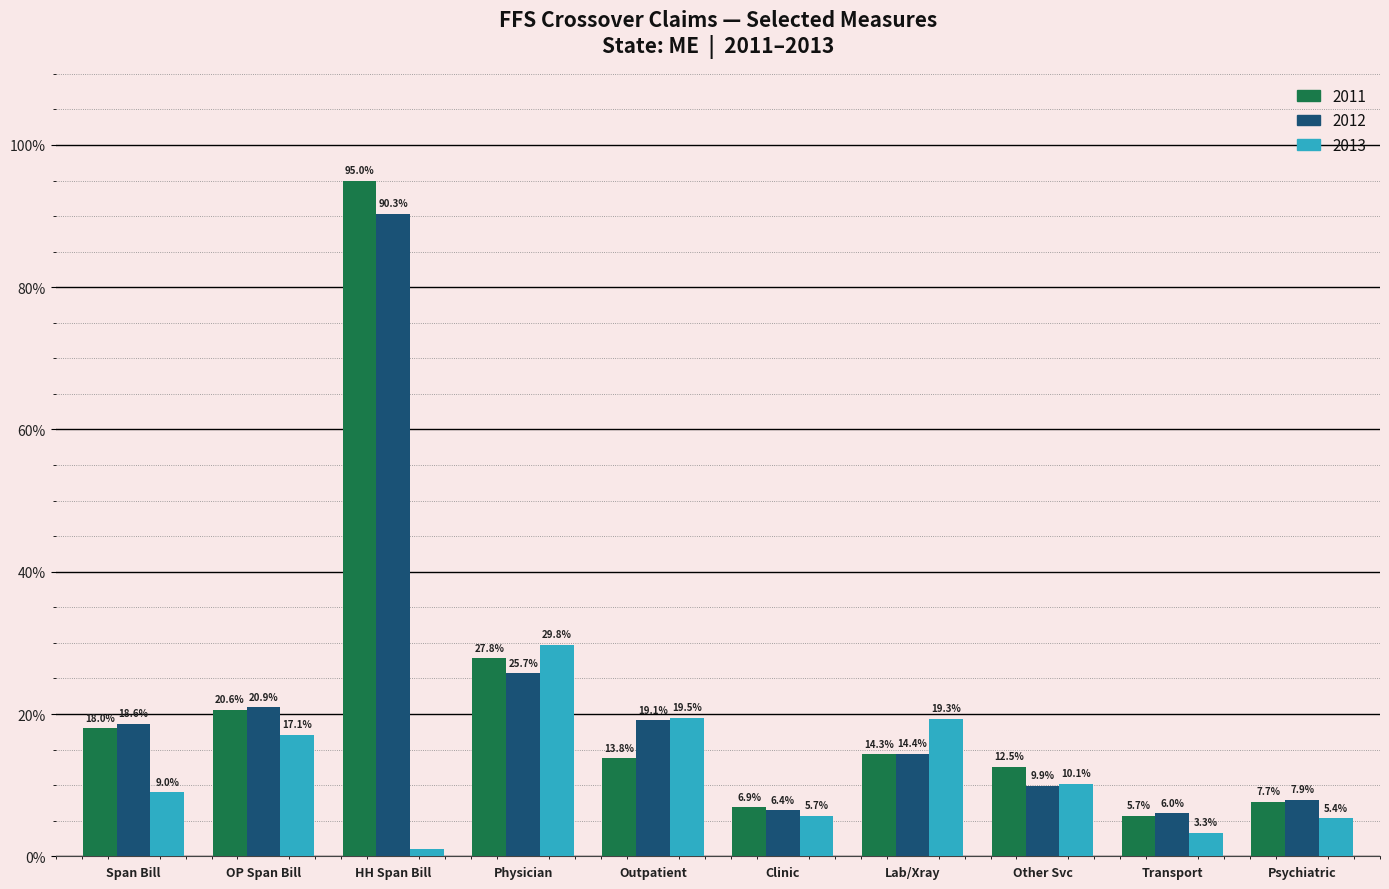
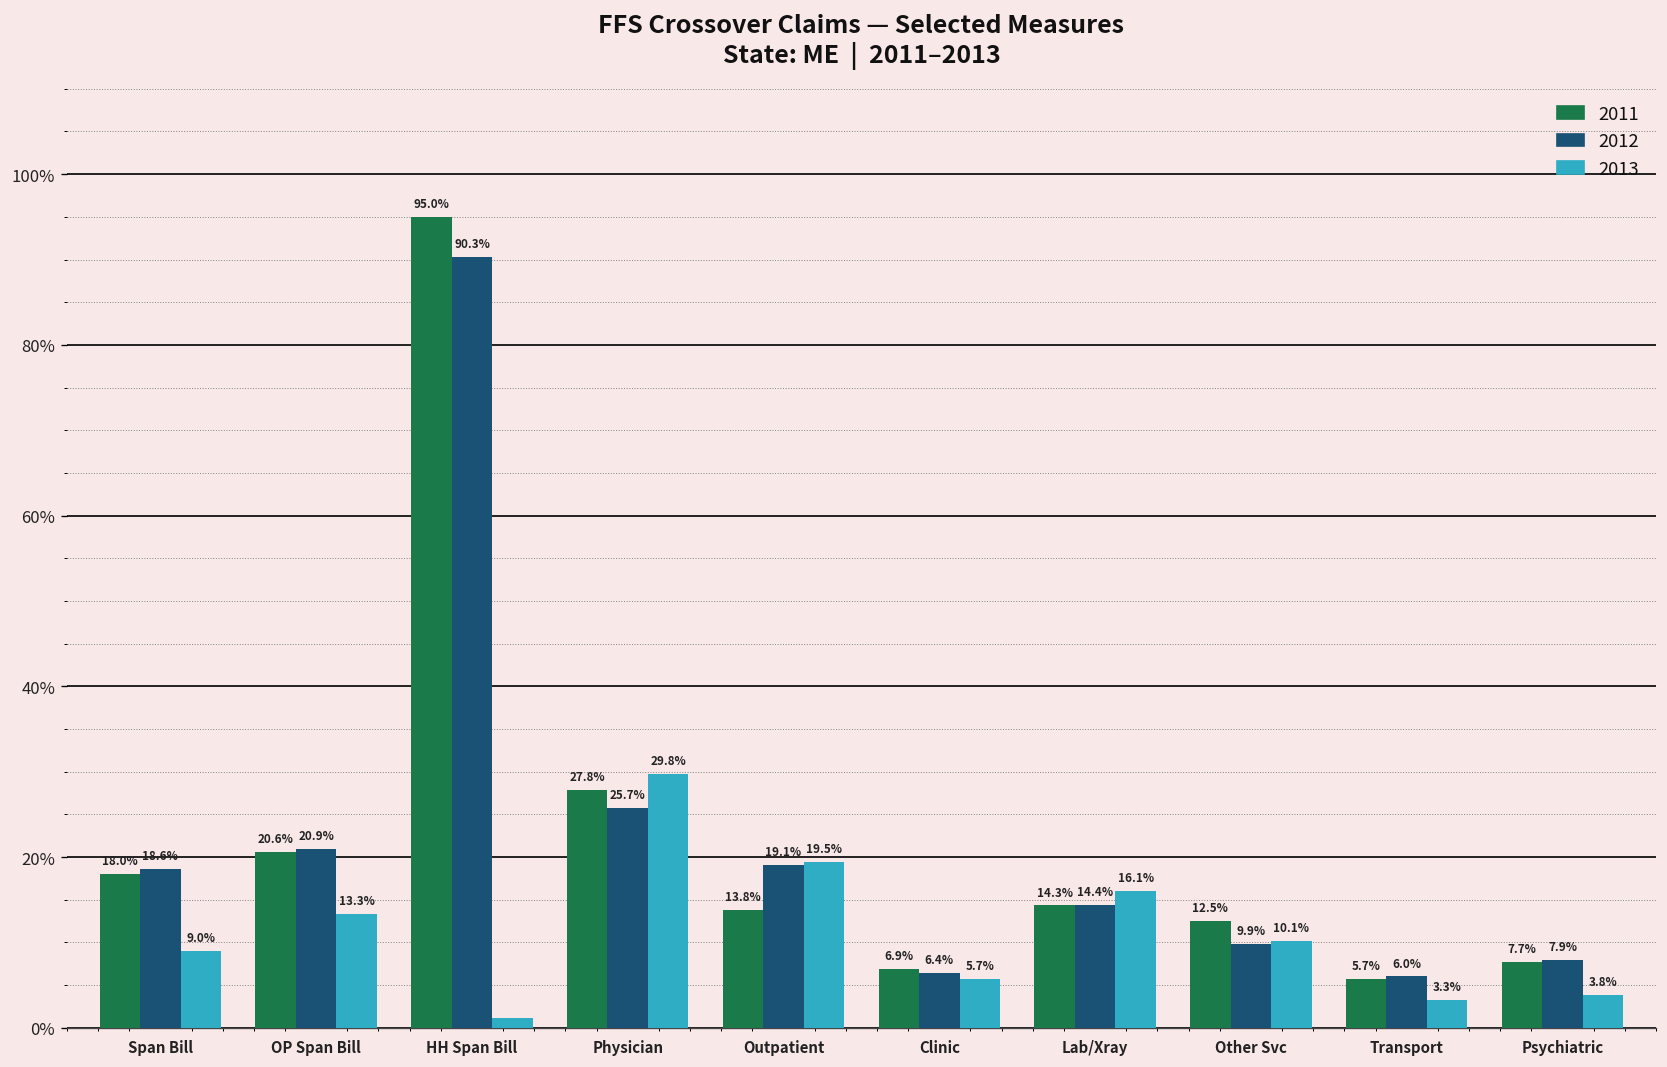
2013, OP Span Bill: 17.1% -> 13.3%
2013, Lab/Xray: 19.3% -> 16.1%
2013, Psychiatric: 5.4% -> 3.8%
